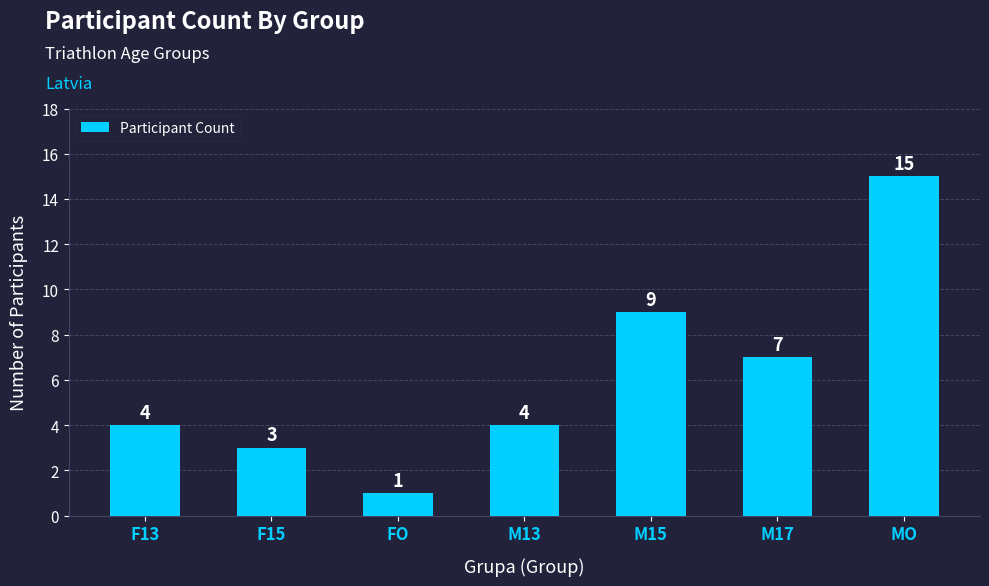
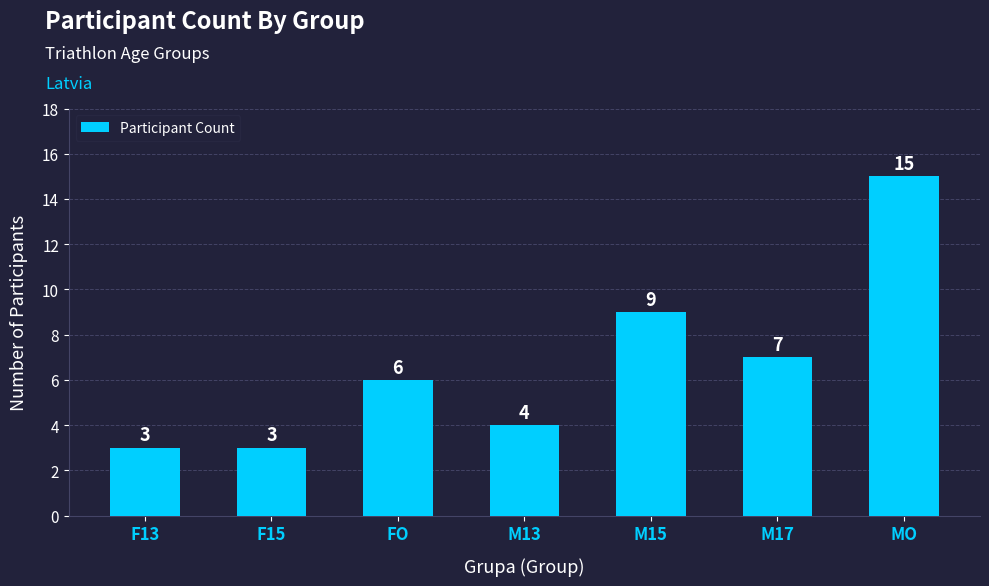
F13: 4 -> 3
FO: 1 -> 6
